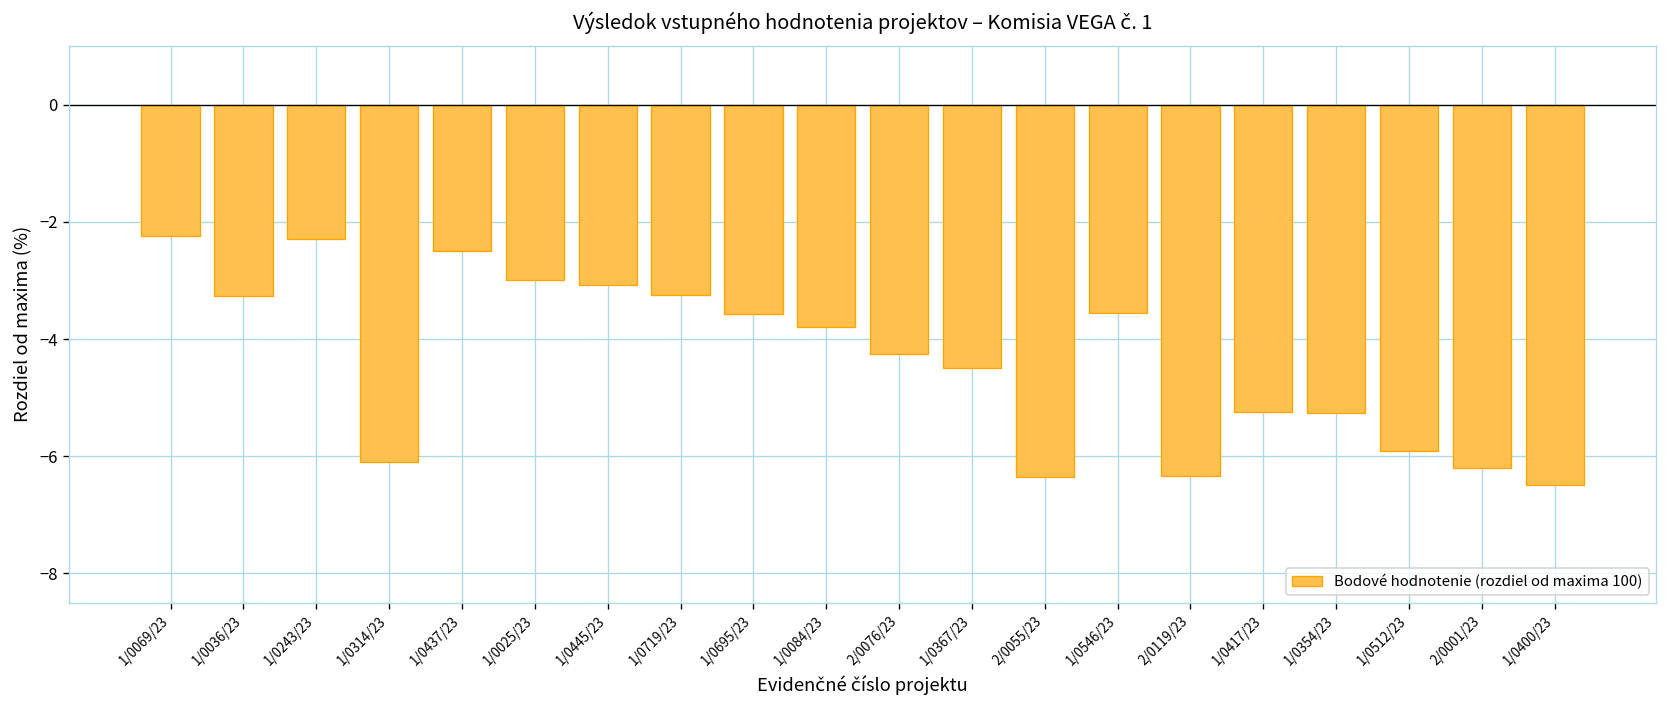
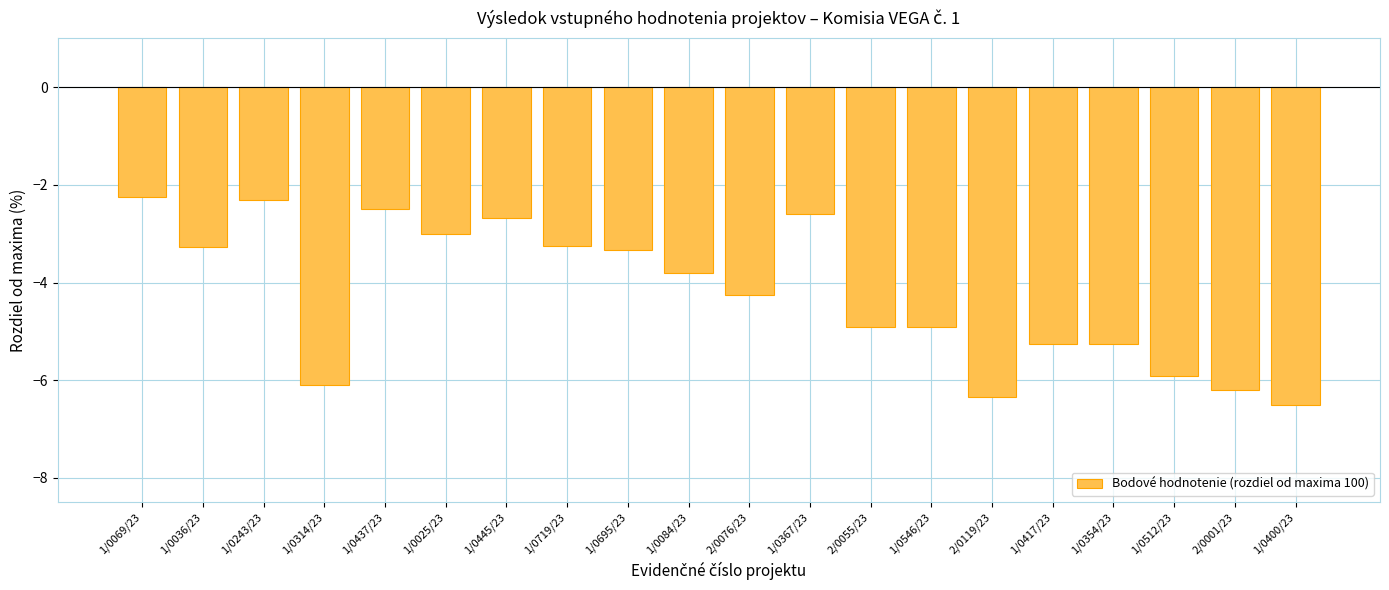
1/0445/23: -3.1 -> -2.7
1/0695/23: -3.6 -> -3.3
1/0367/23: -4.5 -> -2.6
2/0055/23: -6.4 -> -4.9
1/0546/23: -3.6 -> -4.9
